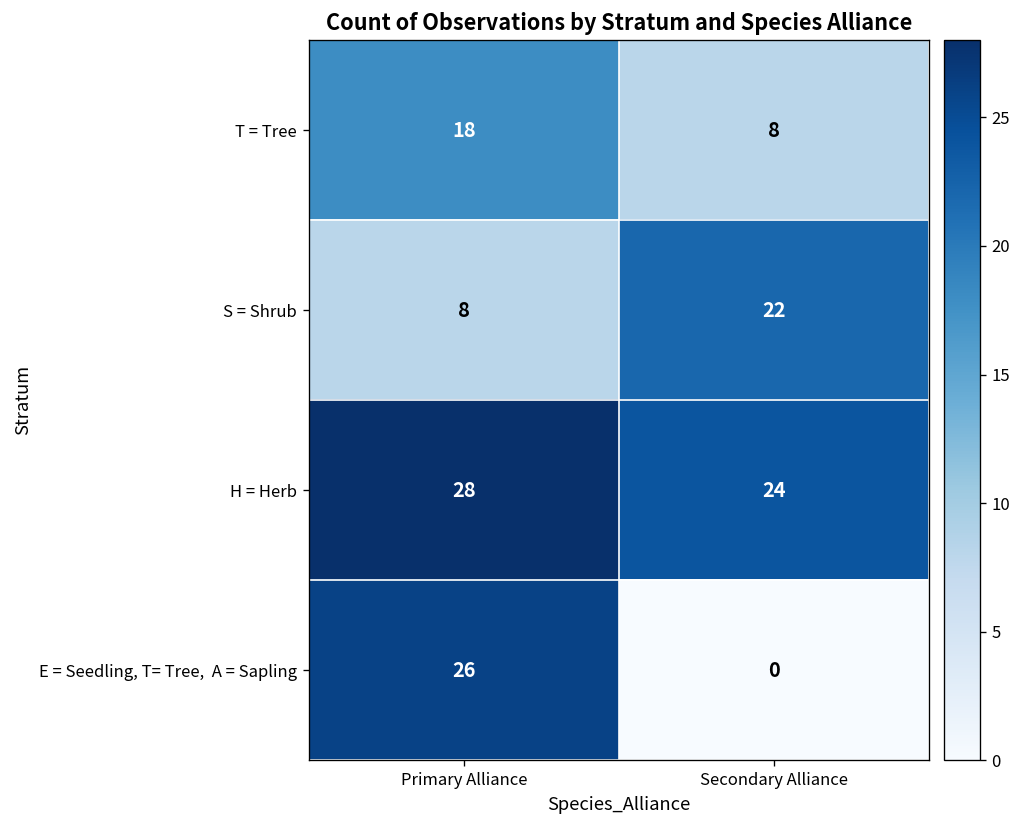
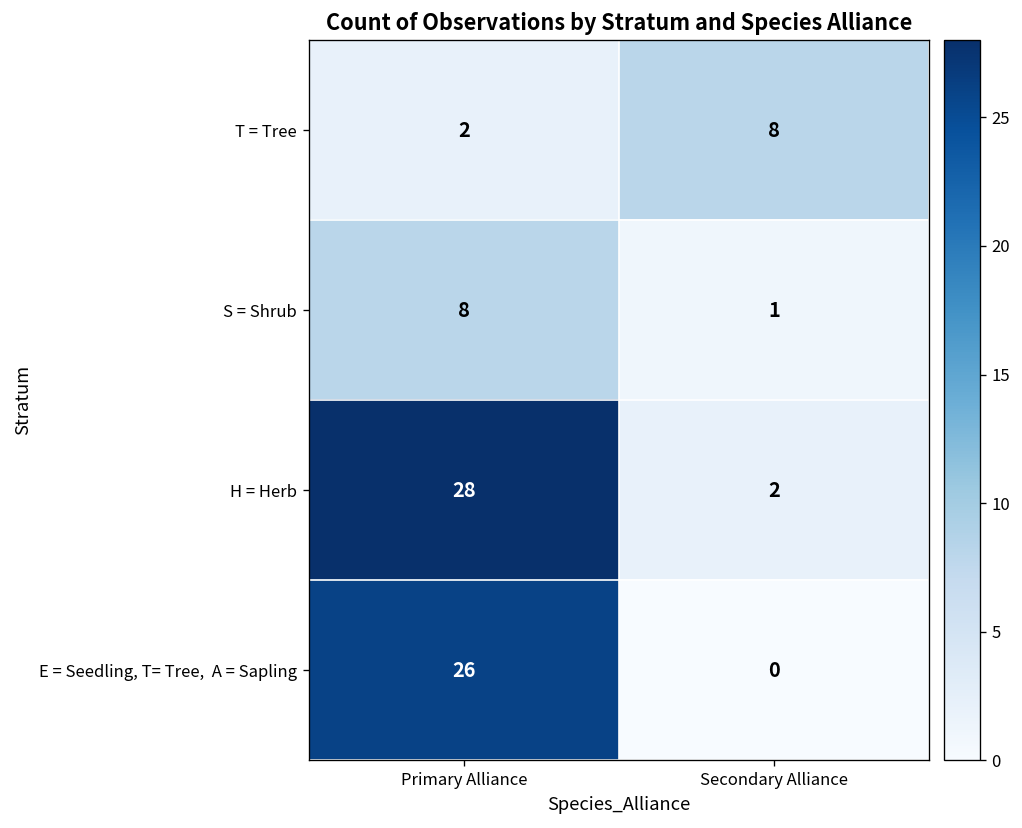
T = Tree, Primary Alliance: 18 -> 2
S = Shrub, Secondary Alliance: 22 -> 1
H = Herb, Secondary Alliance: 24 -> 2
